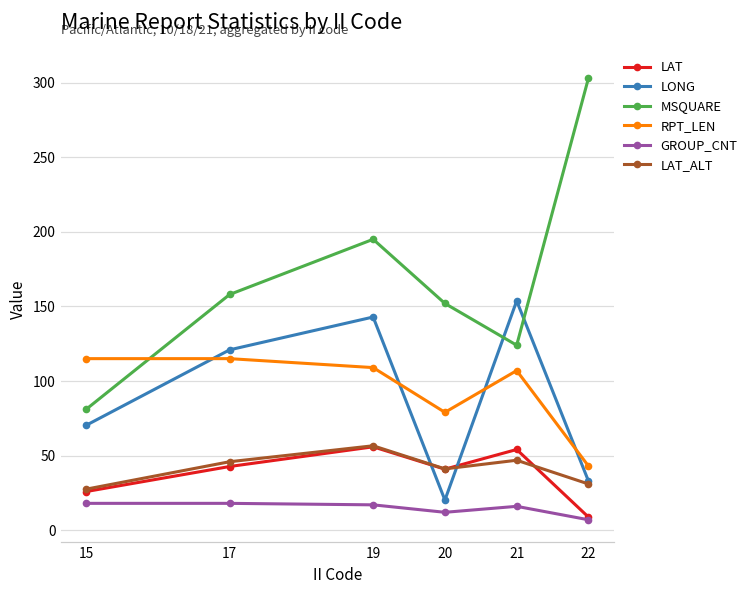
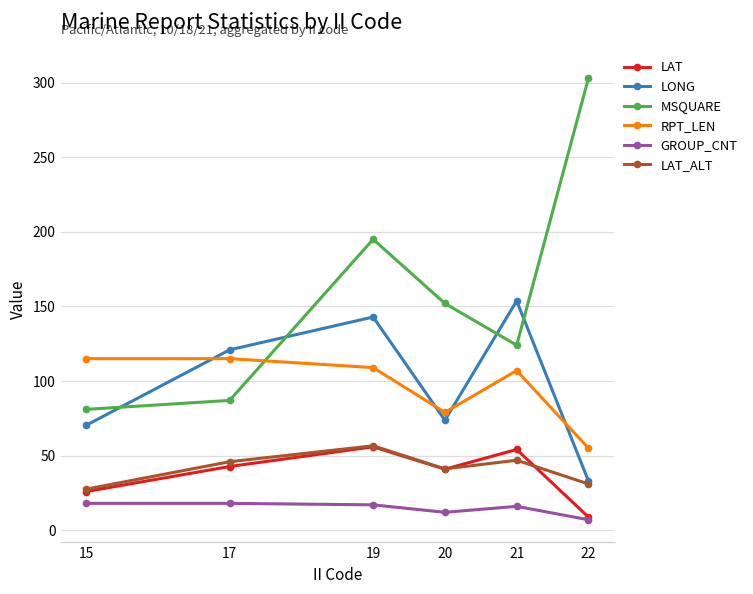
MSQUARE, 17: 158 -> 87
LONG, 20: 20 -> 74
RPT_LEN, 22: 43 -> 55
